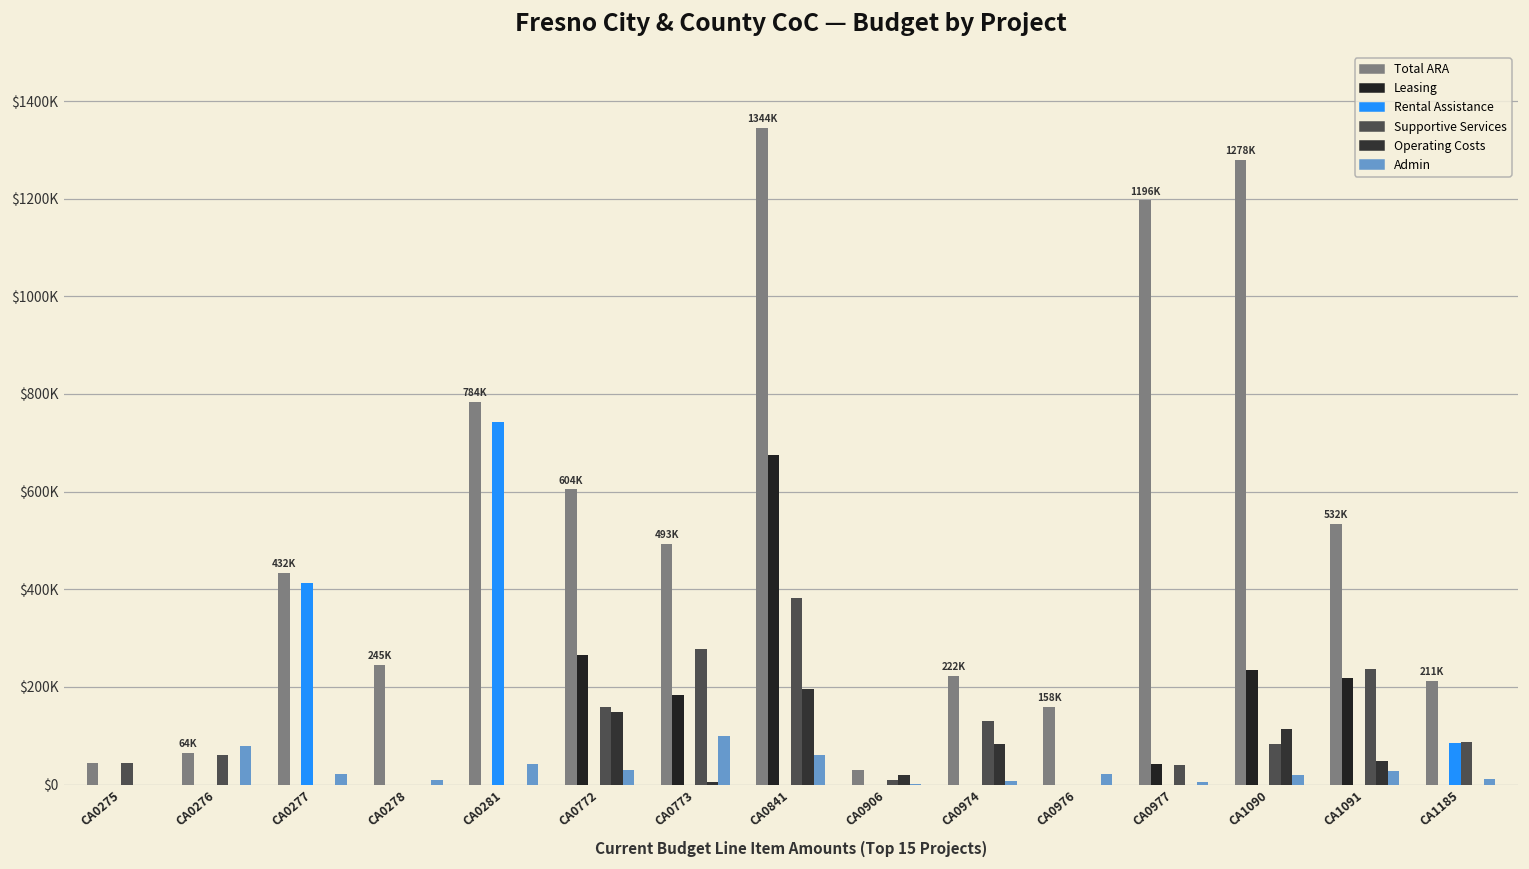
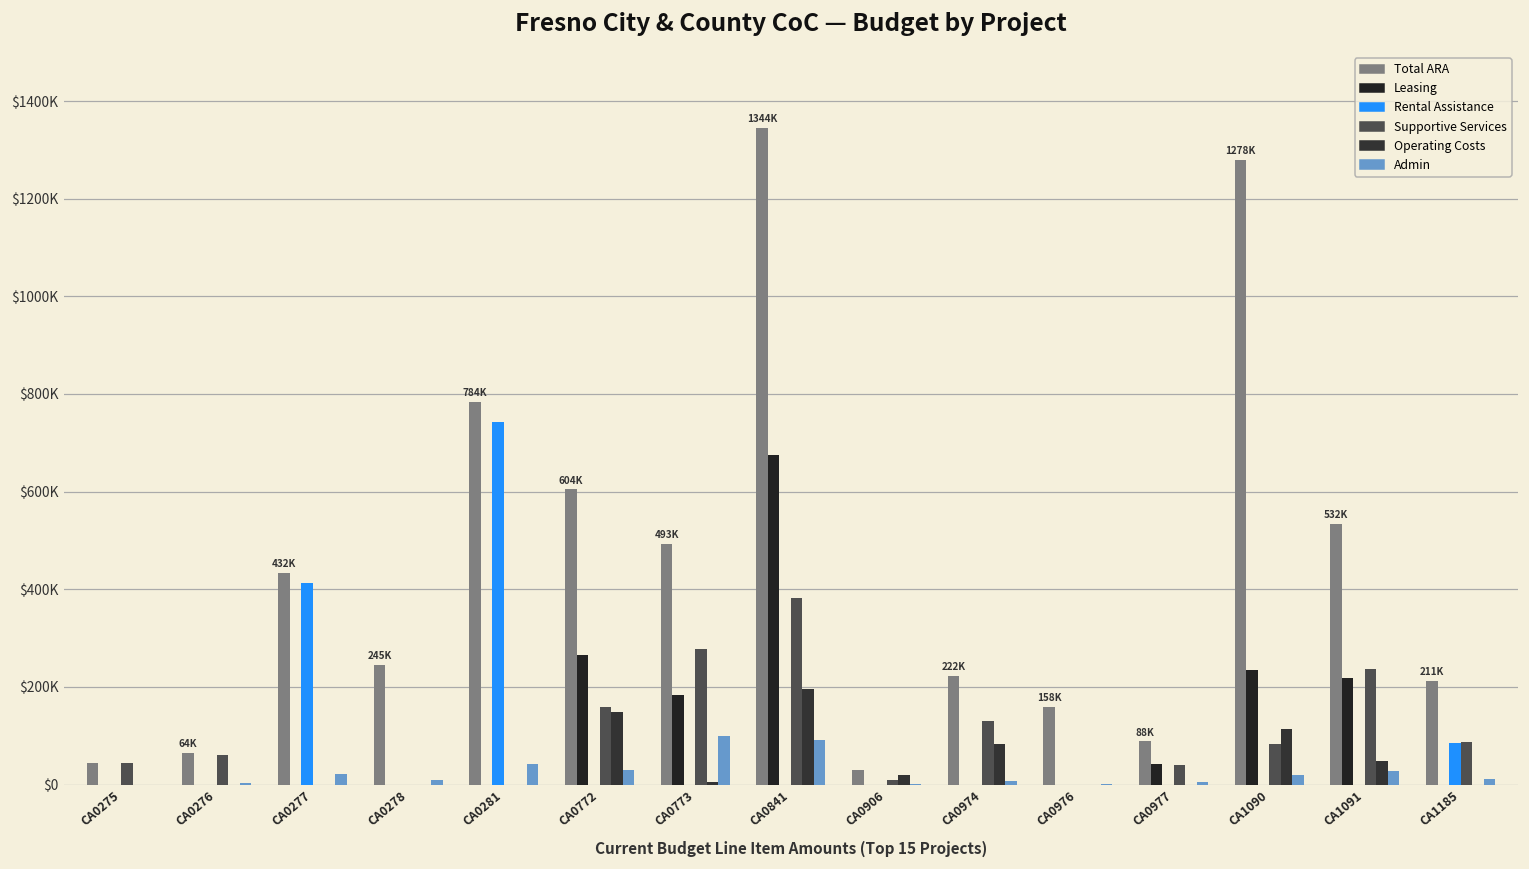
Admin, CA0276: $80000 -> $0
Admin, CA0841: $60000 -> $90000
Admin, CA0976: $20000 -> $0
Total ARA, CA0977: 1196K -> 88K
